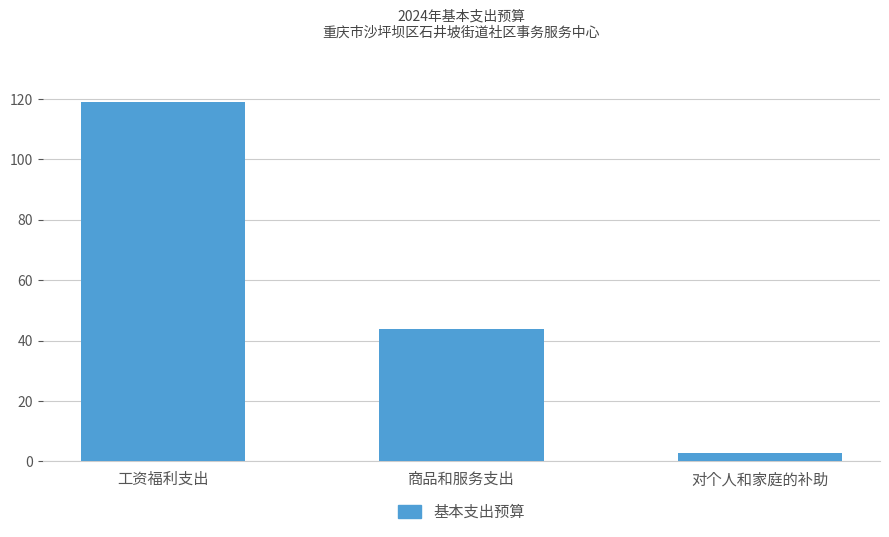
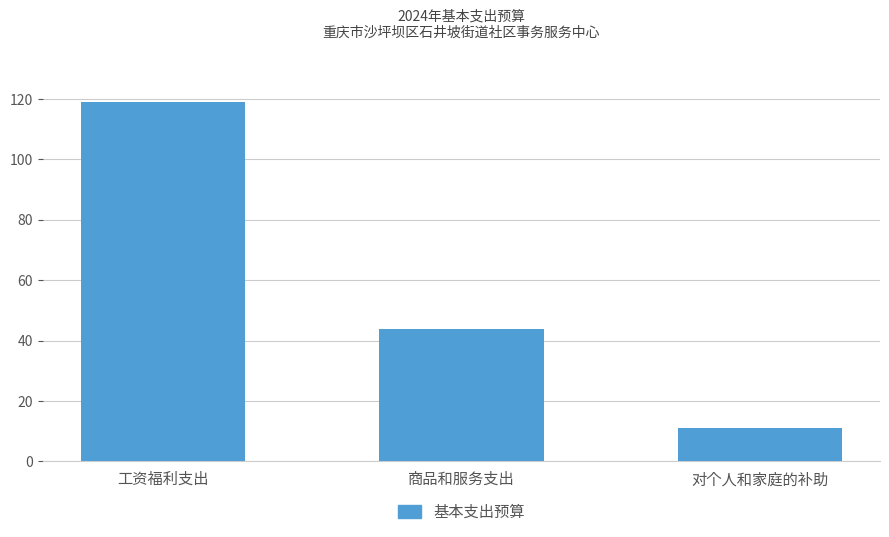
对个人和家庭的补助: 3 -> 11
